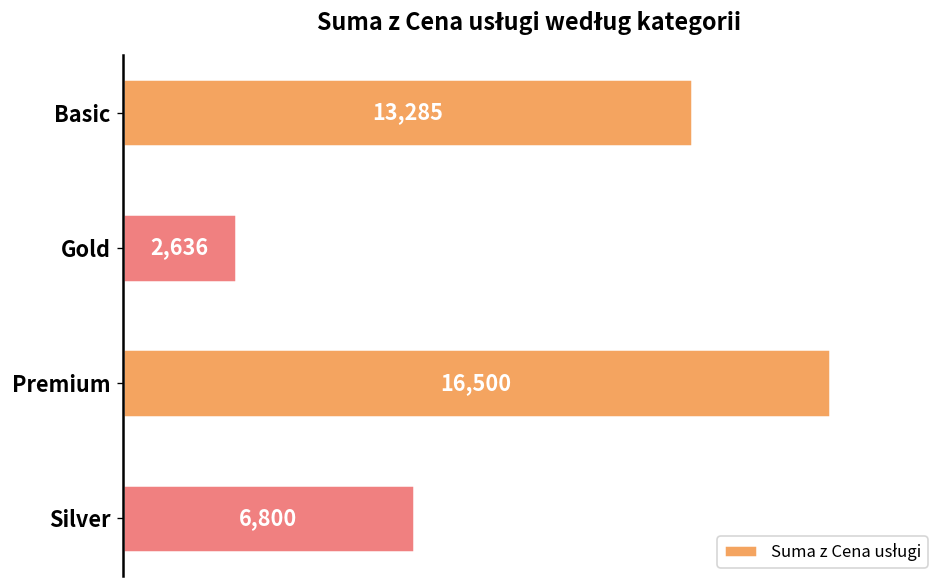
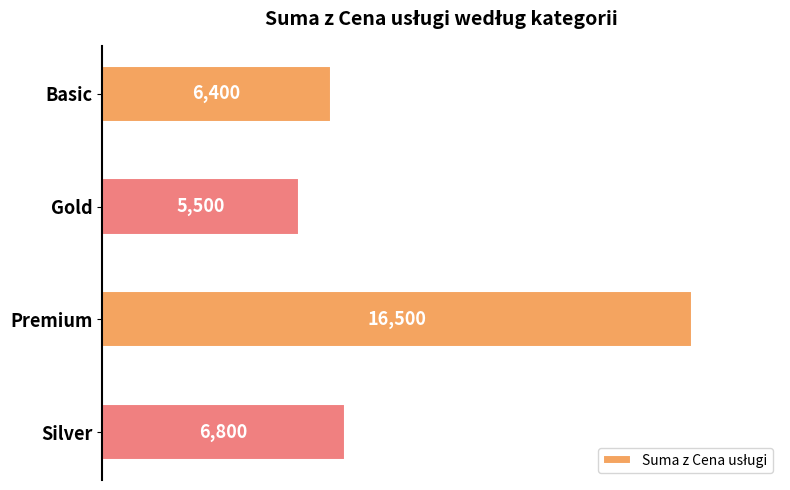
Basic: 13,285 -> 6,400
Gold: 2,636 -> 5,500
